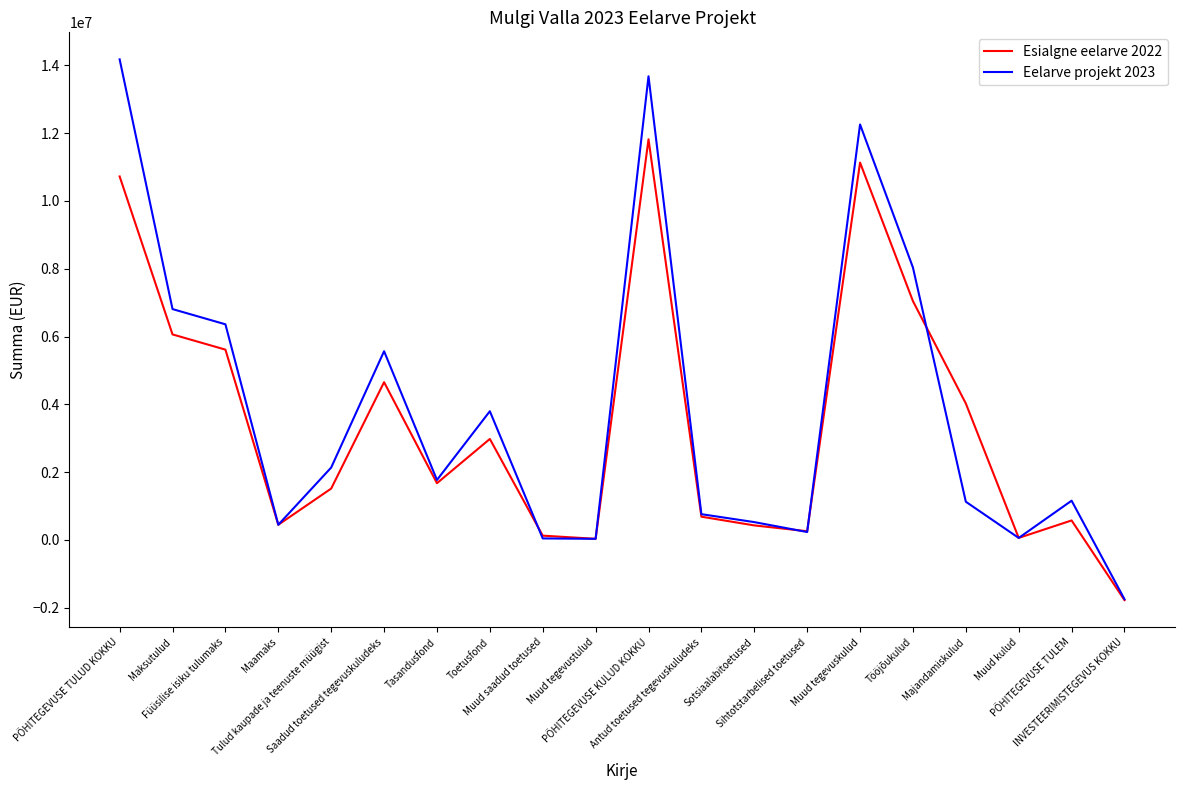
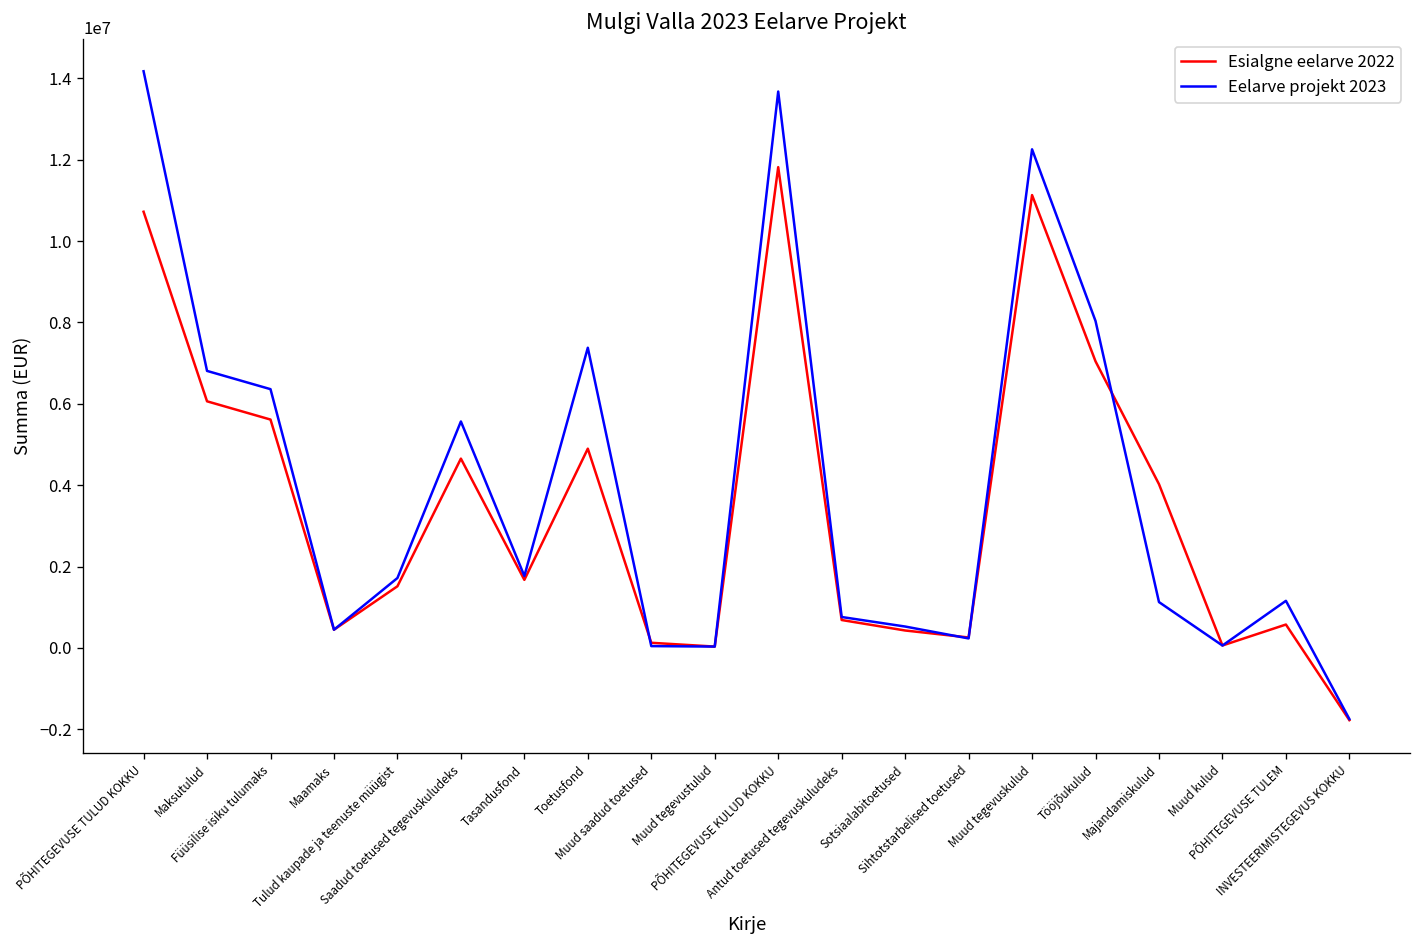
Eelarve projekt 2023, Tulud kaupade ja teenuste müügist: 2100000 -> 1700000
Esialgne eelarve 2022, Toetusfond: 3000000 -> 4900000
Eelarve projekt 2023, Toetusfond: 3800000 -> 7400000
